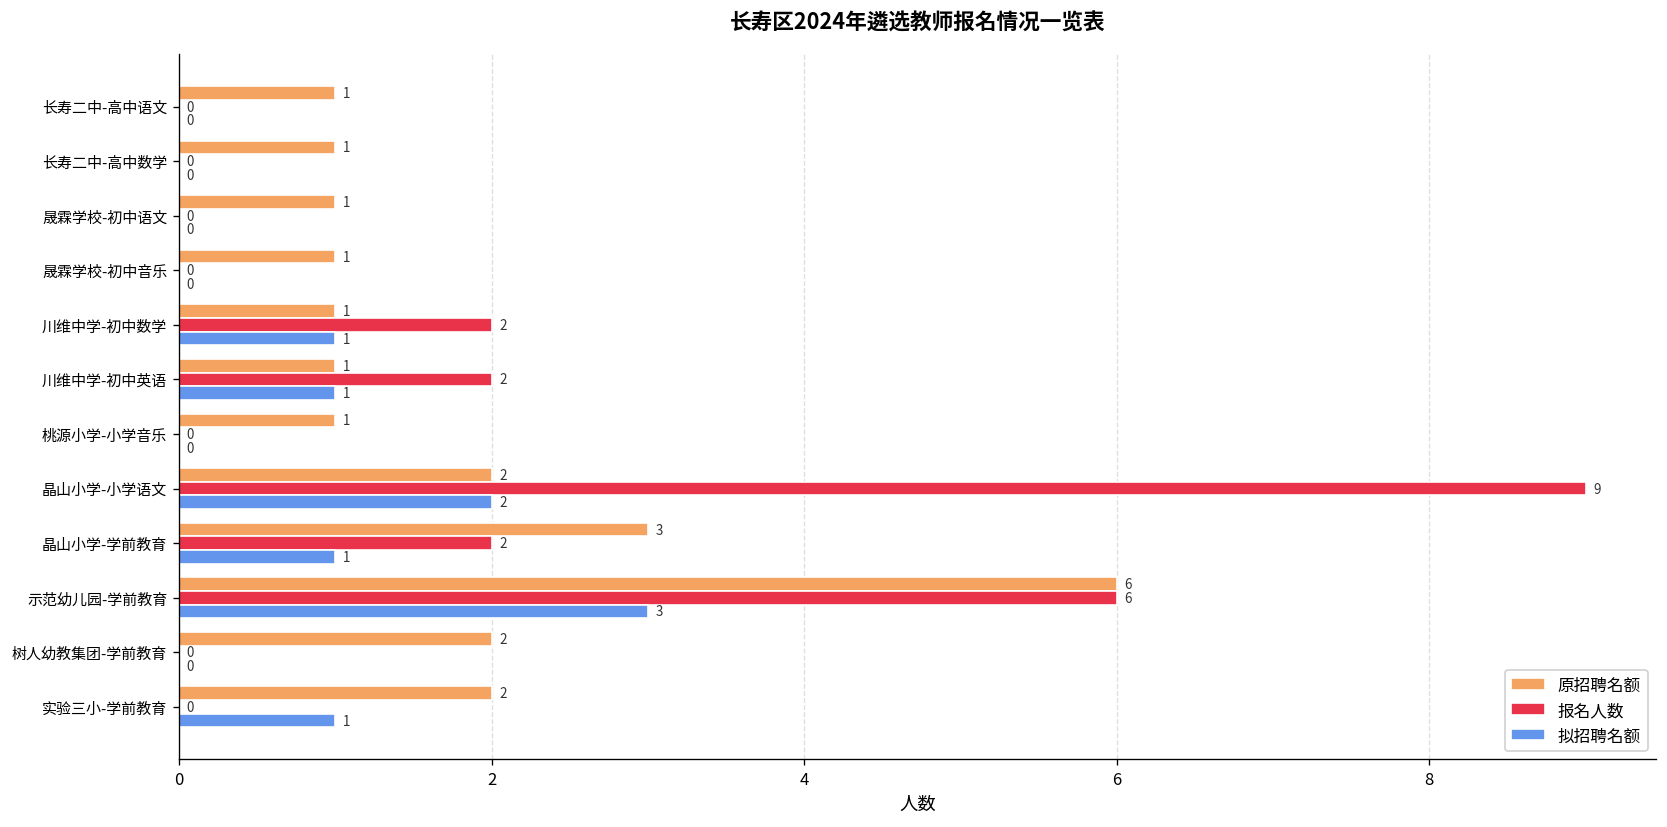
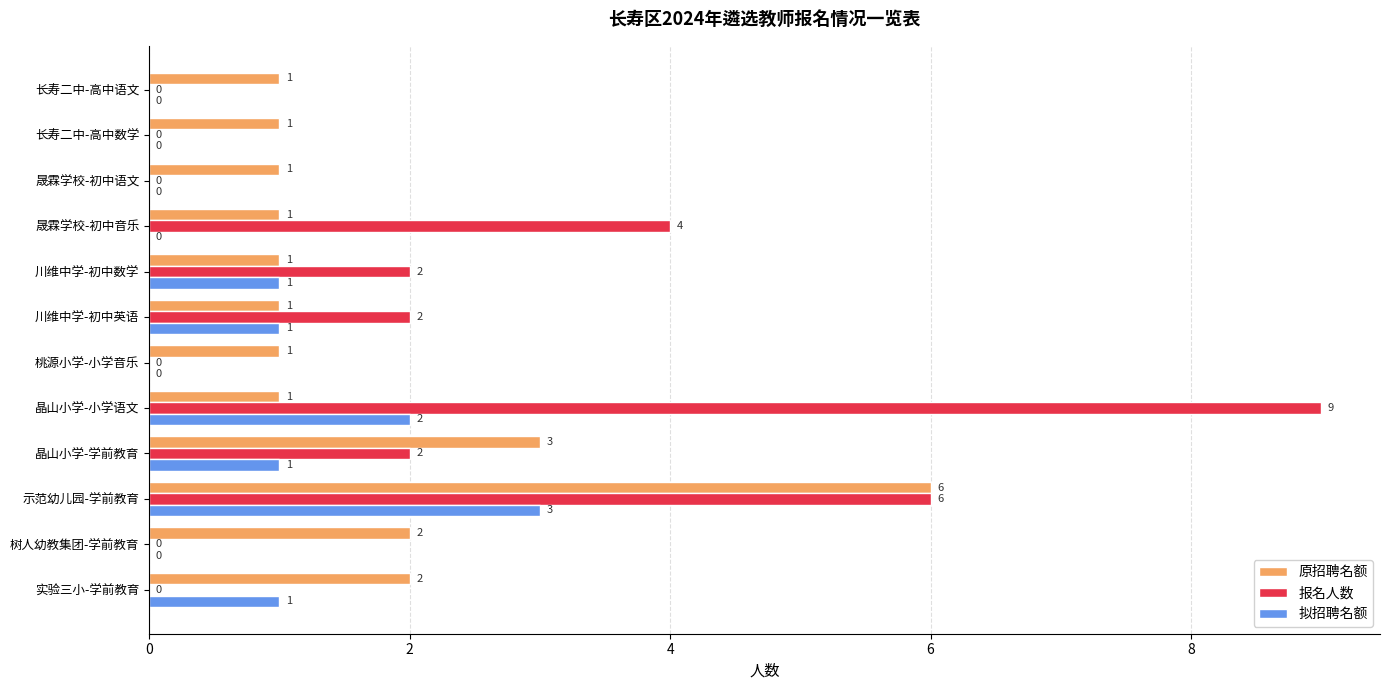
报名人数, 晟霖学校-初中音乐: 0 -> 4
原招聘名额, 晶山小学-小学语文: 2 -> 1
